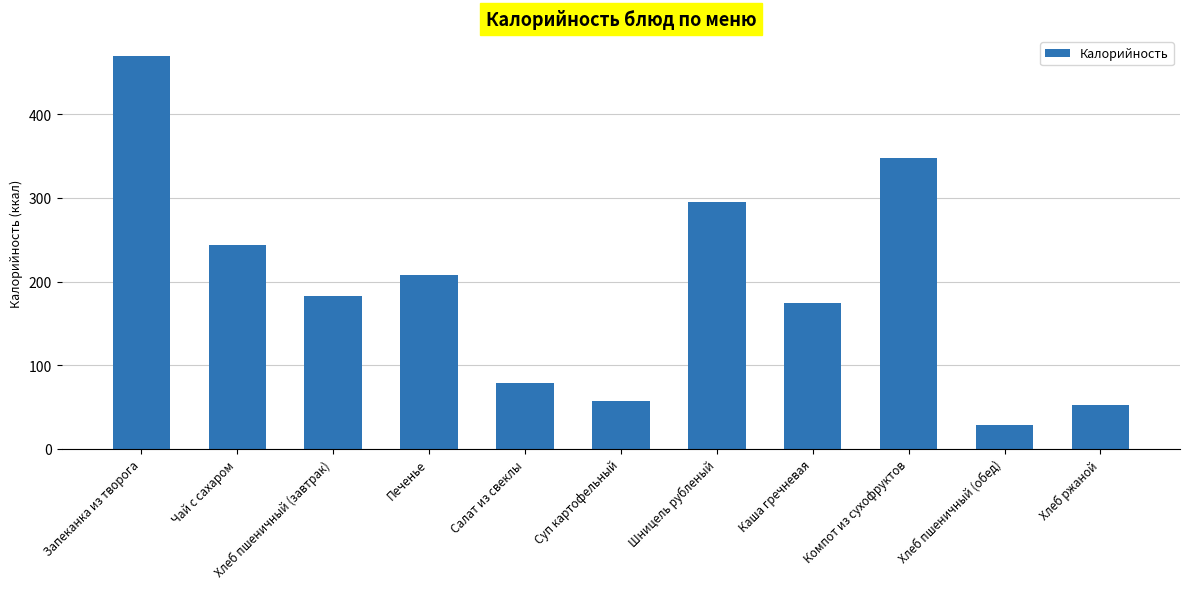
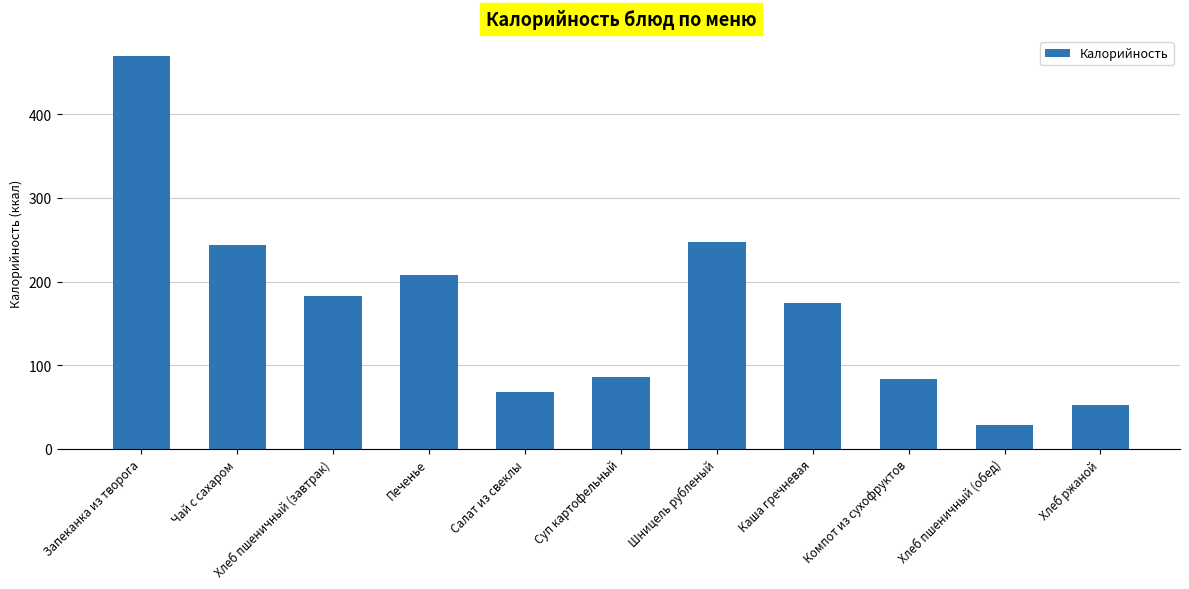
Салат из свеклы: 80 -> 70
Суп картофельный: 60 -> 90
Шницель рубленый: 300 -> 250
Компот из сухофруктов: 350 -> 80
